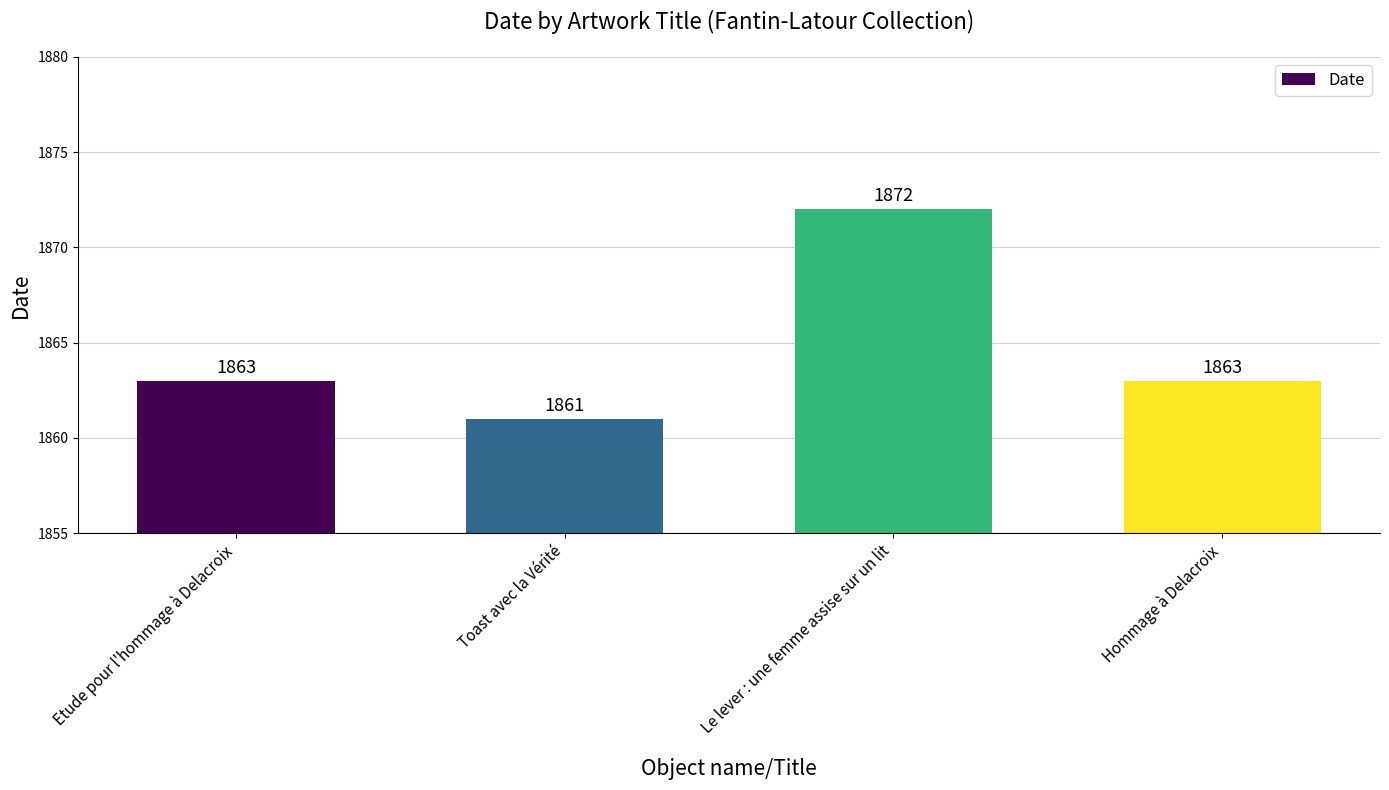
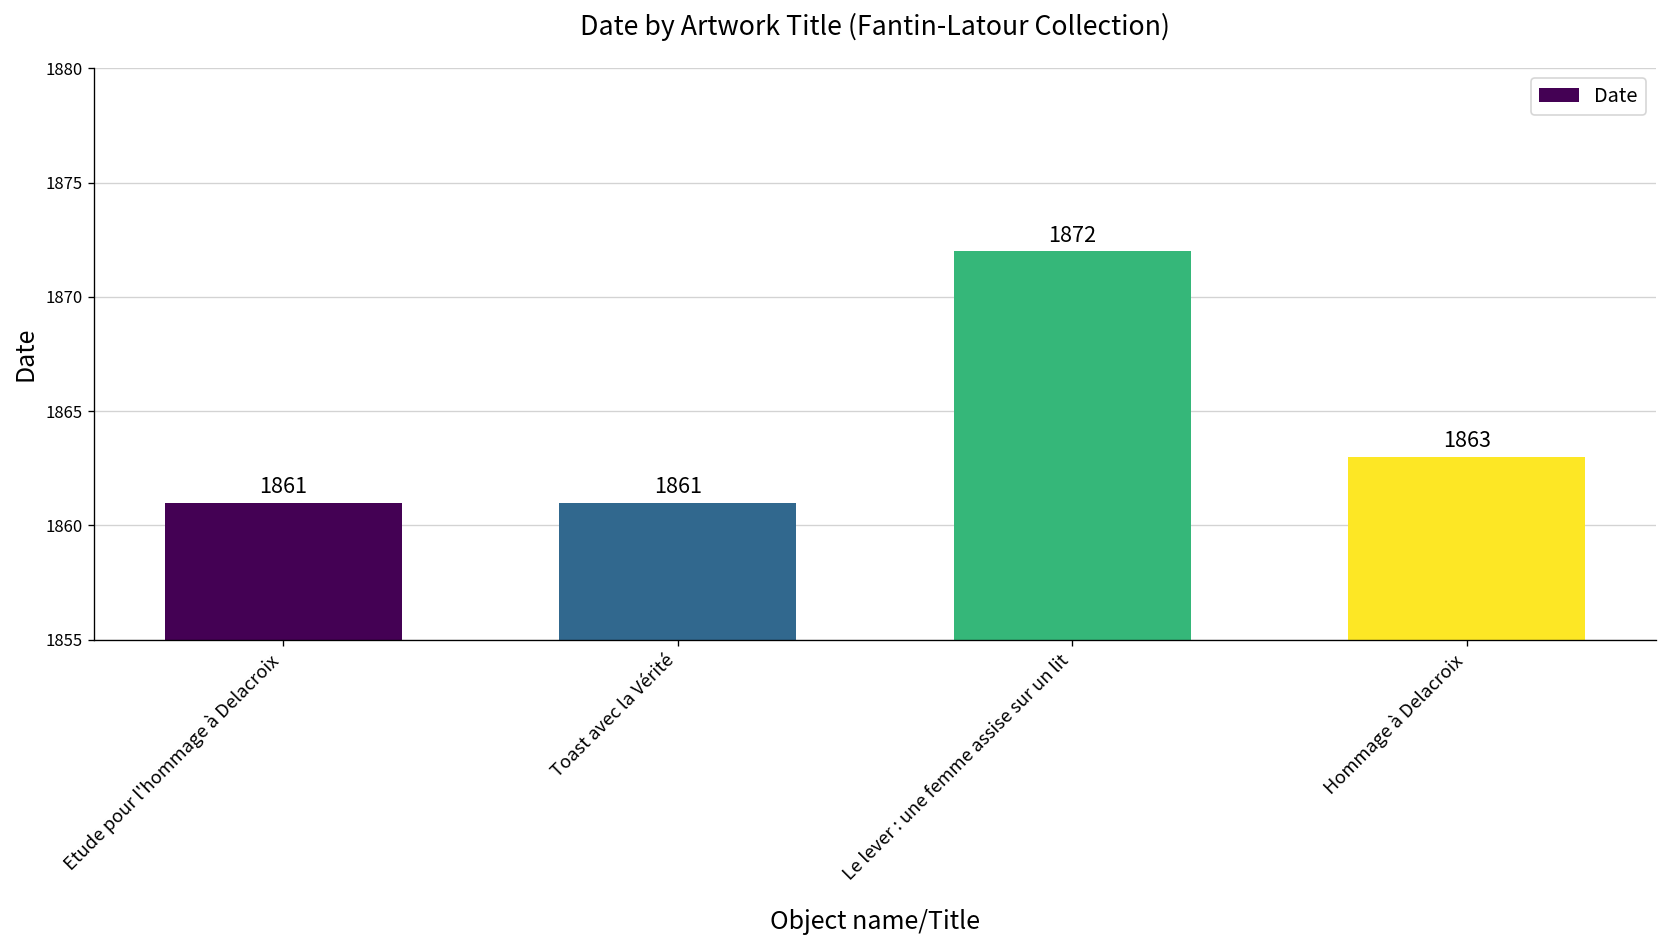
Etude pour l'hommage à Delacroix: 1863 -> 1861
